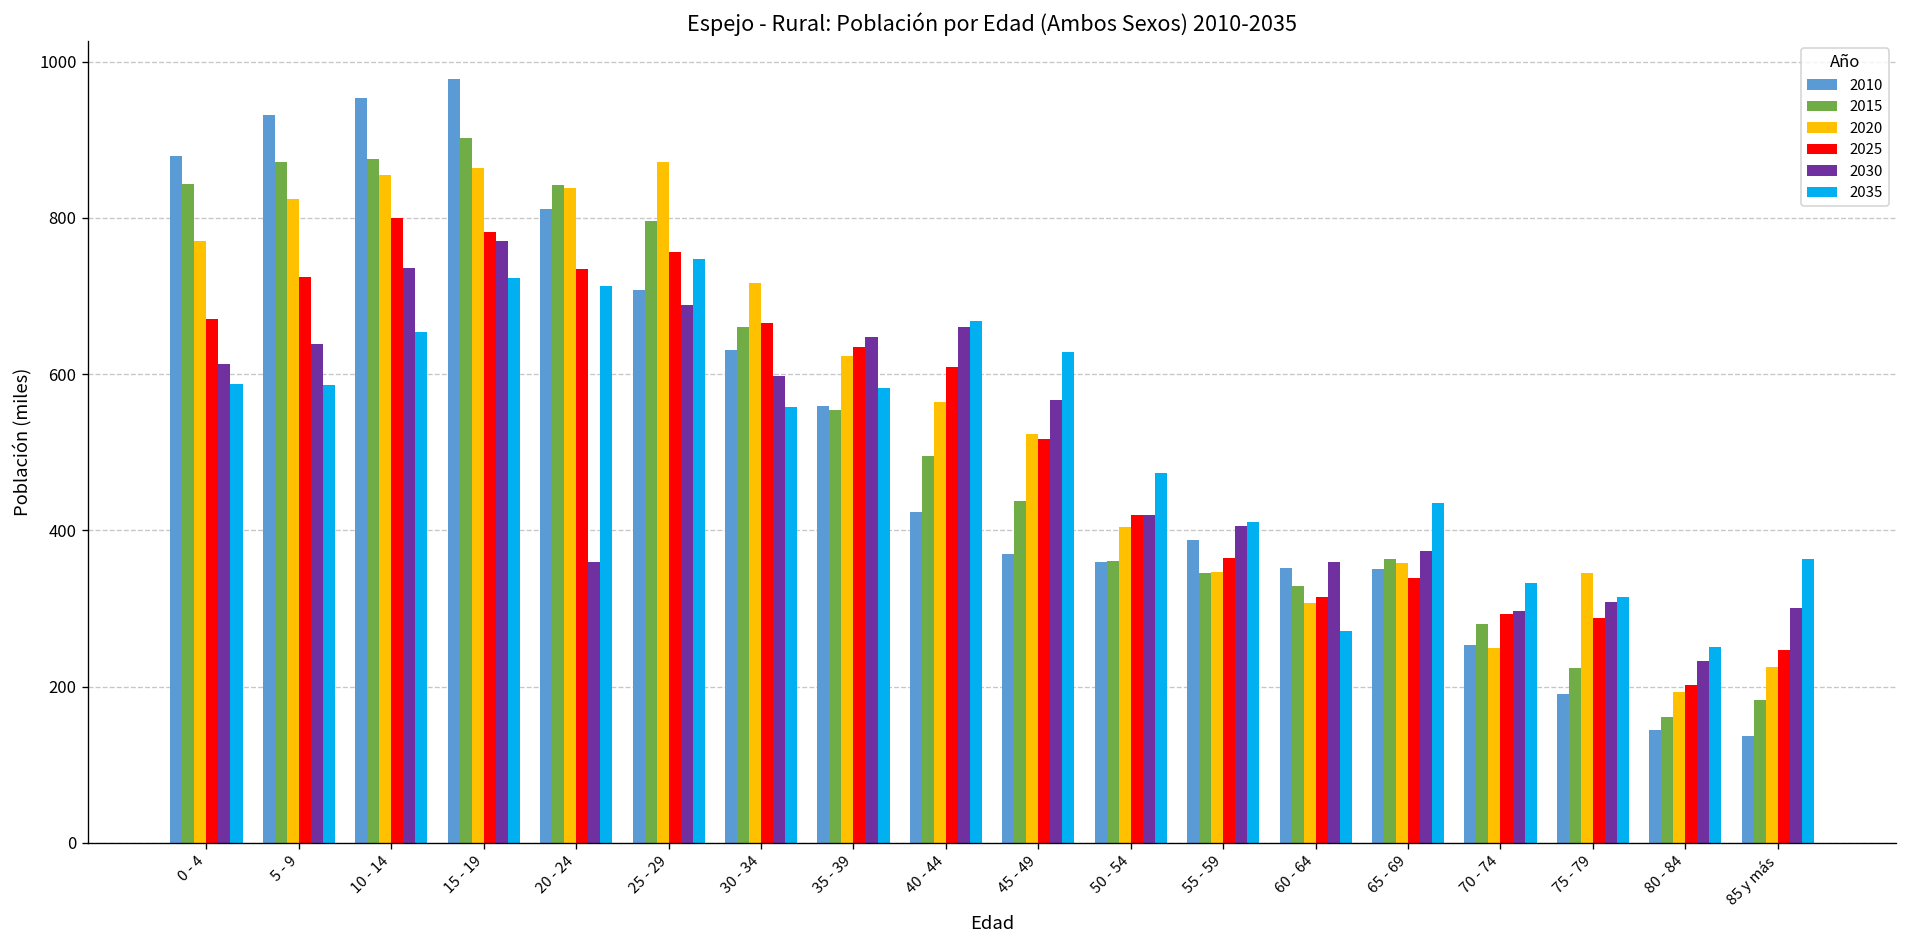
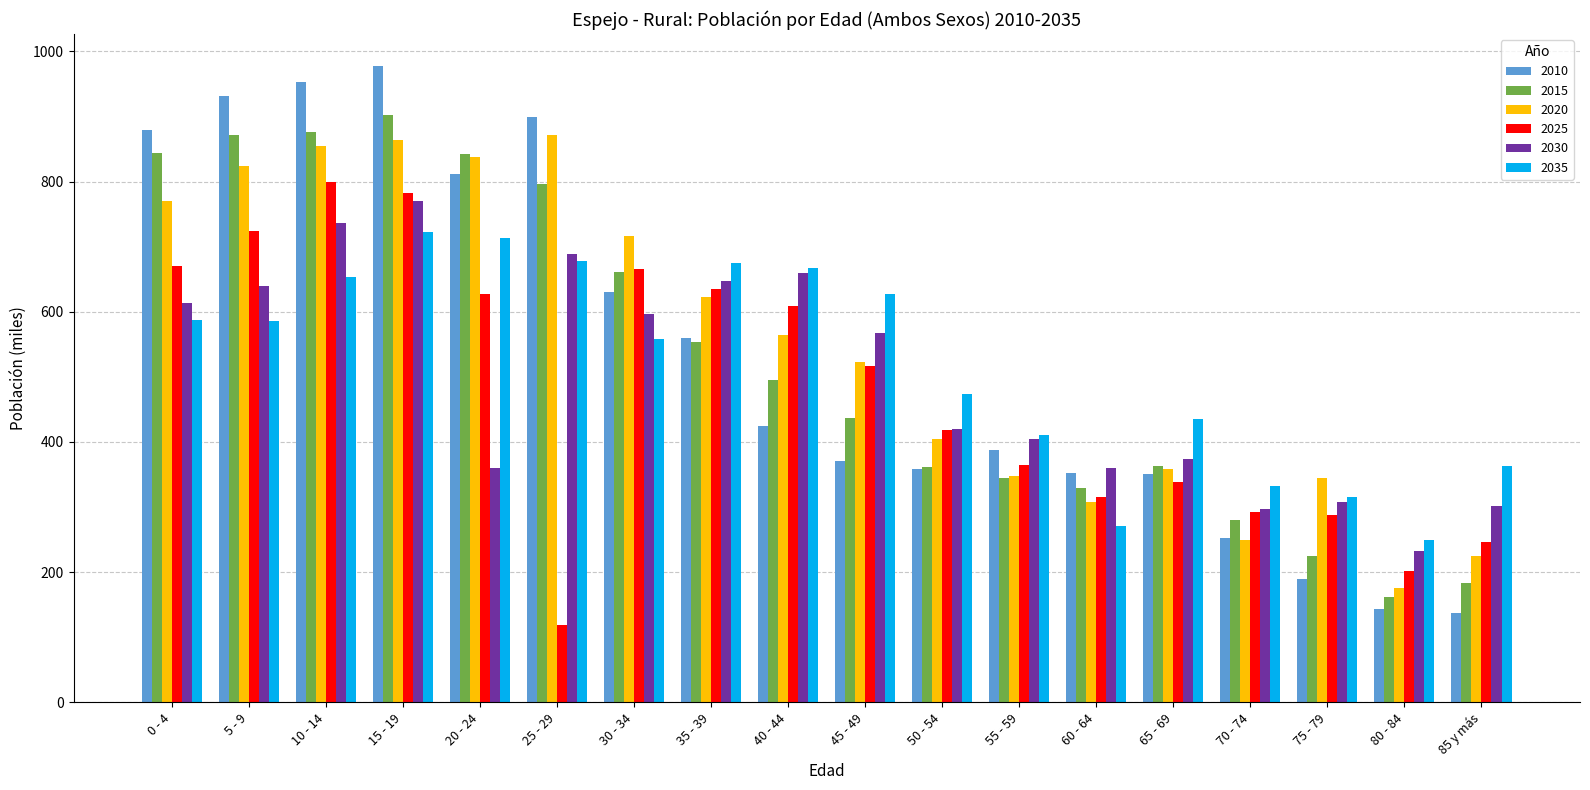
2025, 20 - 24: 740 -> 630
2010, 25 - 29: 710 -> 900
2025, 25 - 29: 760 -> 120
2035, 25 - 29: 750 -> 680
2035, 35 - 39: 580 -> 680
2020, 80 - 84: 190 -> 180
